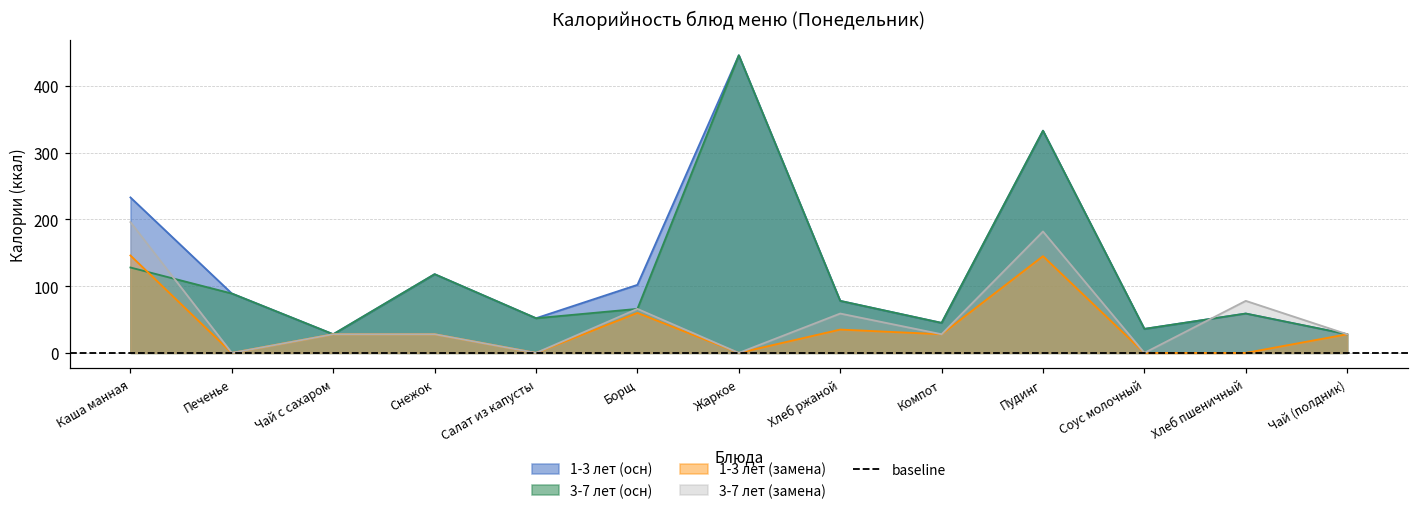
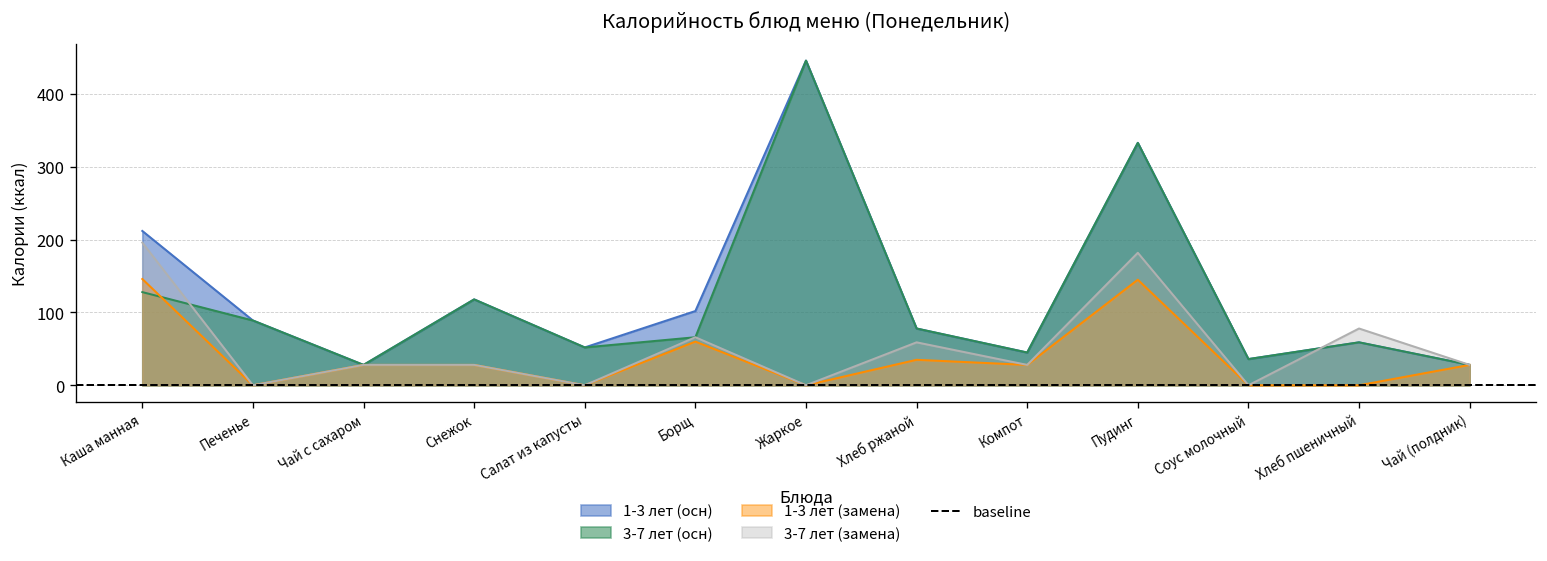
1-3 лет (осн), Каша манная: 230 -> 210
